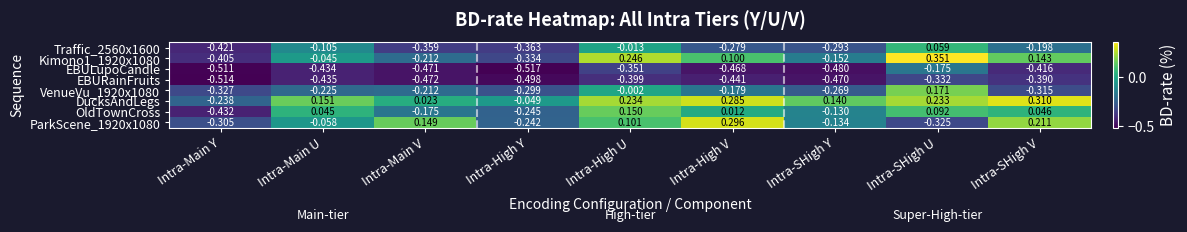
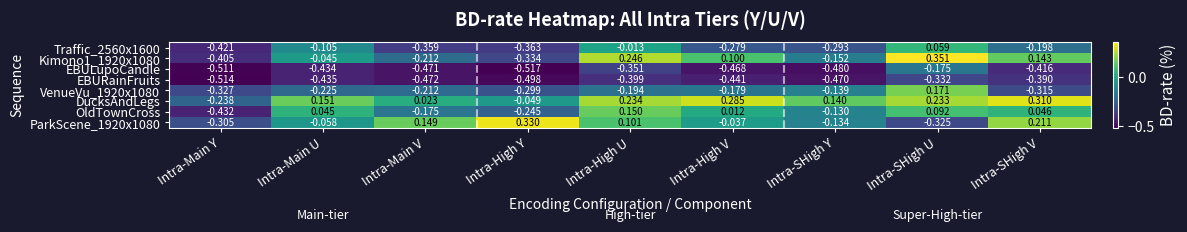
VenueVu_1920x1080, Intra-High U: -0.002 -> -0.194
VenueVu_1920x1080, Intra-SHigh Y: -0.269 -> -0.139
ParkScene_1920x1080, Intra-High Y: -0.242 -> 0.330
ParkScene_1920x1080, Intra-High V: 0.296 -> -0.037
